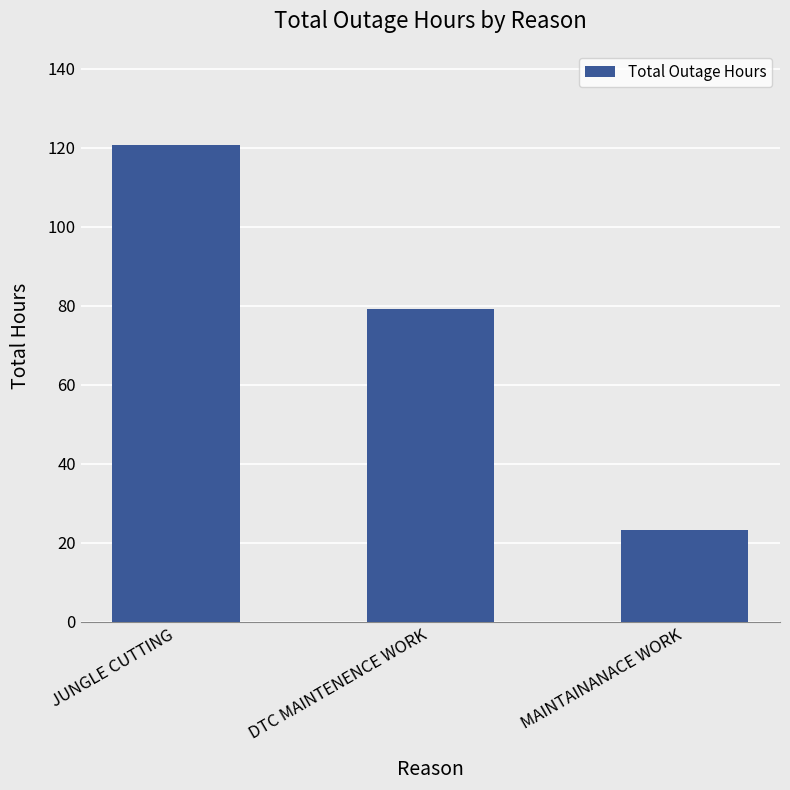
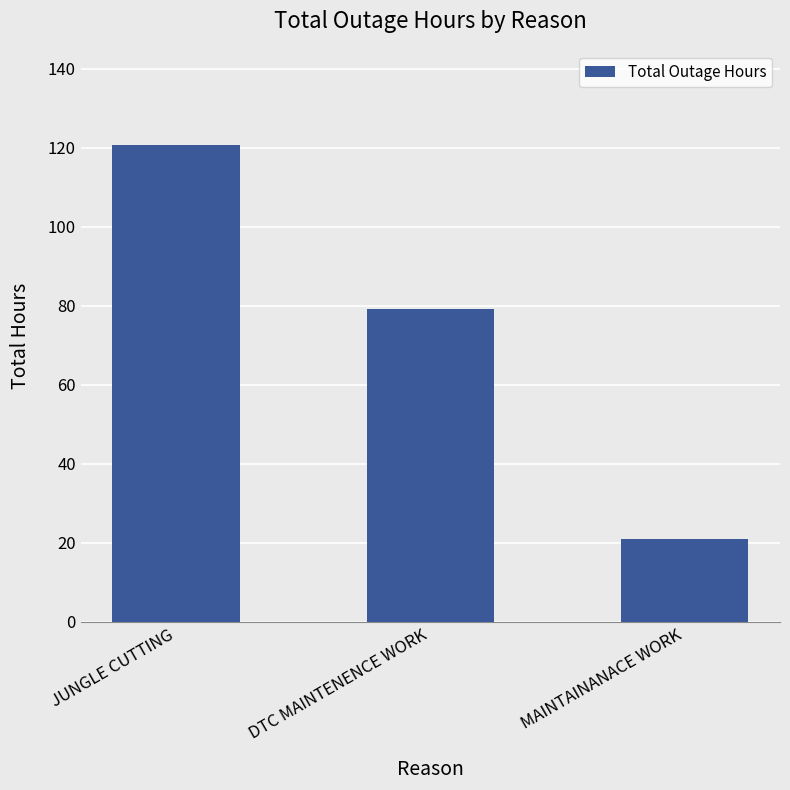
MAINTAINANACE WORK: 23 -> 21
